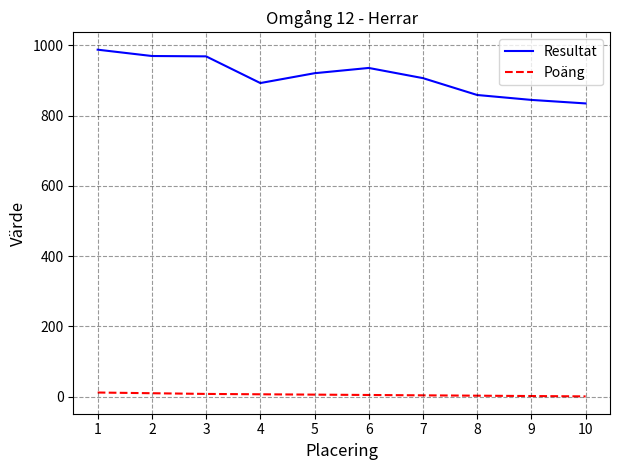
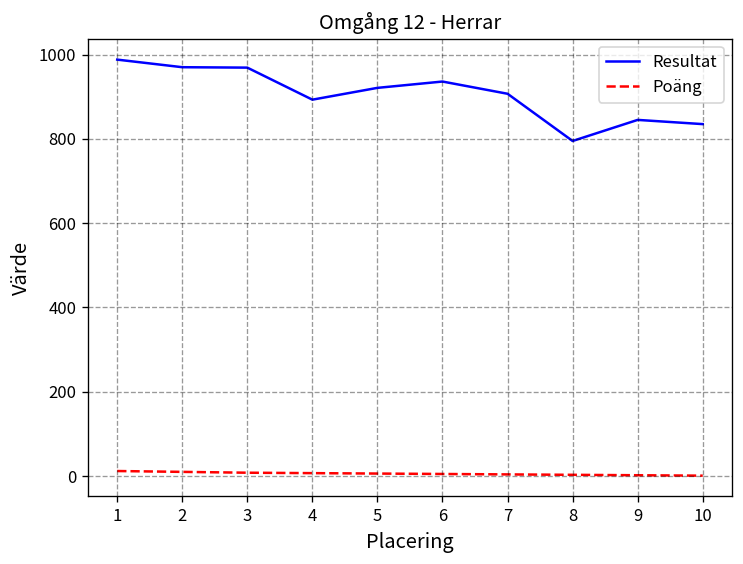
Resultat, 8: 860 -> 800
